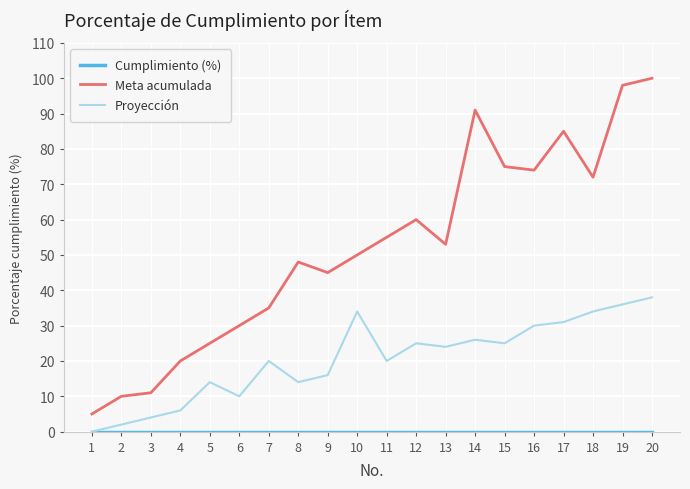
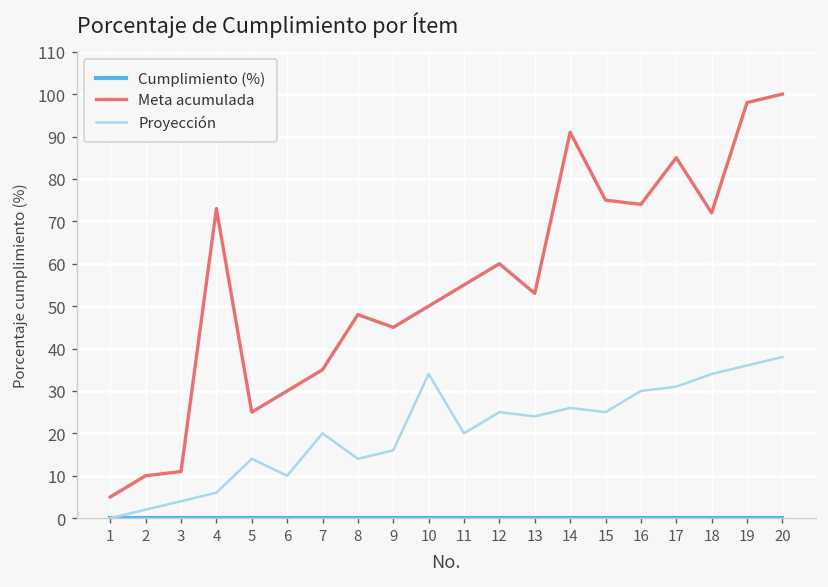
Meta acumulada, 4: 20 -> 73
